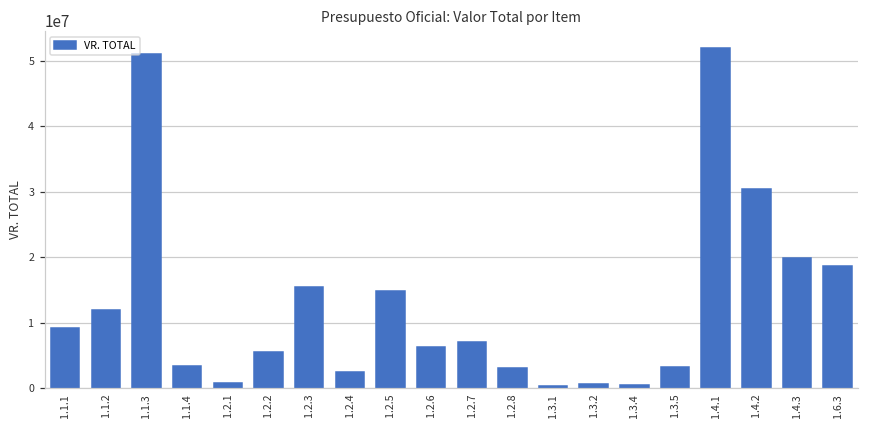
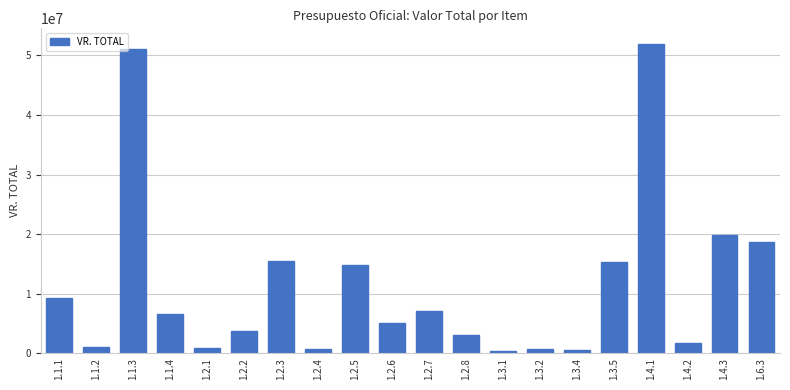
1.1.2: 12000000 -> 1000000
1.1.4: 3000000 -> 7000000
1.2.2: 5000000 -> 4000000
1.2.4: 3000000 -> 1000000
1.2.6: 6000000 -> 5000000
1.3.5: 3000000 -> 15000000
1.4.2: 31000000 -> 2000000
